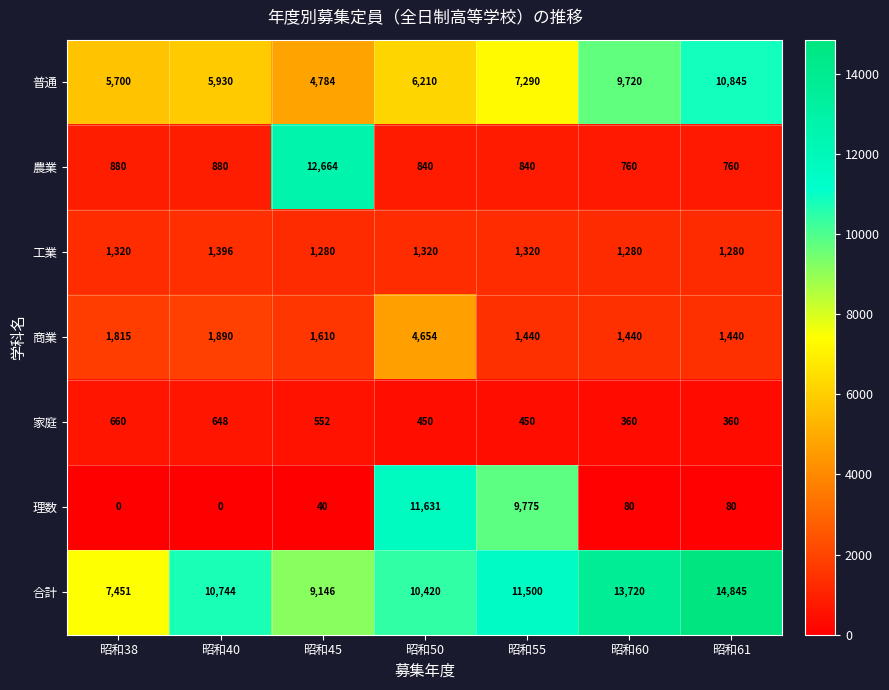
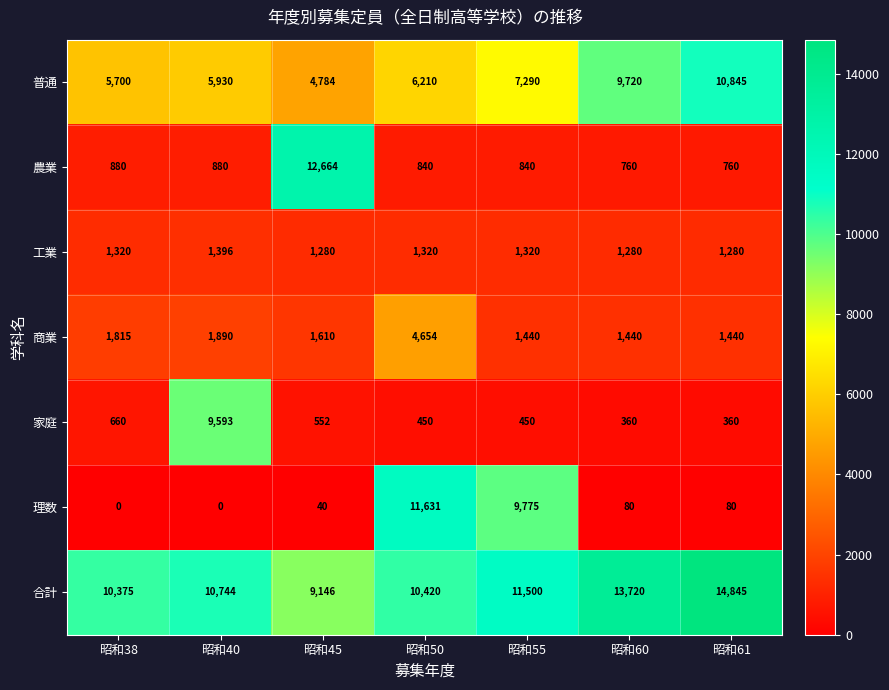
家庭, 昭和40: 648 -> 9,593
合計, 昭和38: 7,451 -> 10,375
